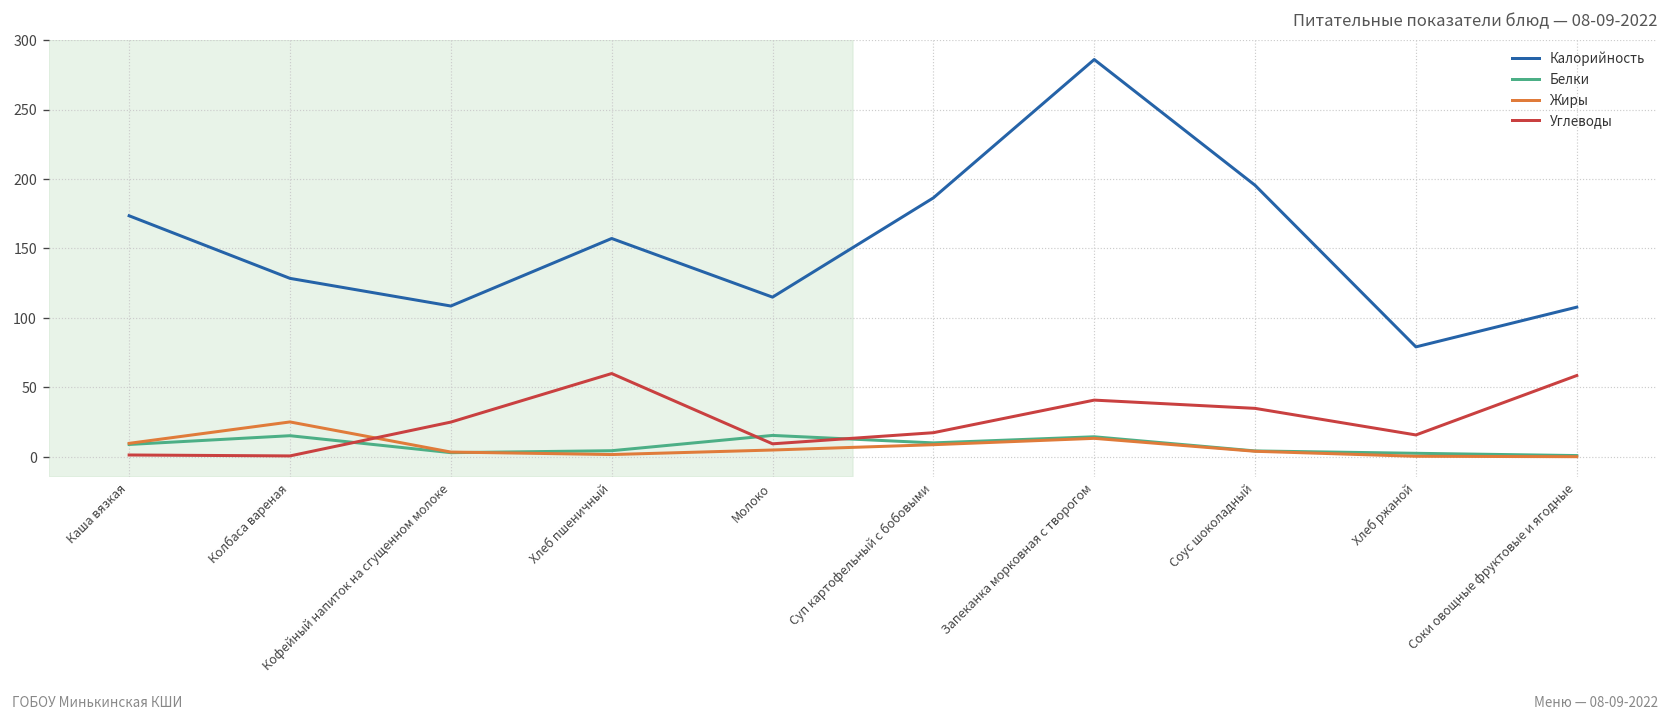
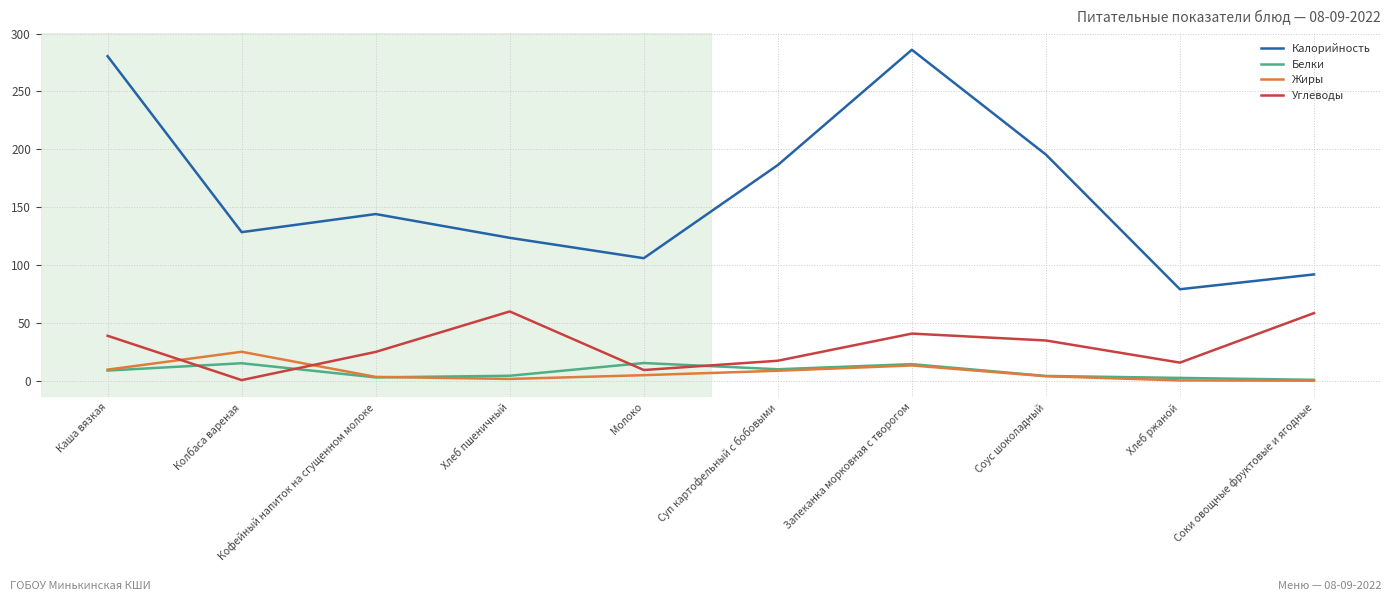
Калорийность, Каша вязкая: 174 -> 280
Углеводы, Каша вязкая: 1 -> 39
Калорийность, Кофейный напиток на сгущенном молоке: 109 -> 144
Калорийность, Хлеб пшеничный: 157 -> 124
Калорийность, Молоко: 115 -> 106
Калорийность, Соки овощные фруктовые и ягодные: 108 -> 92
